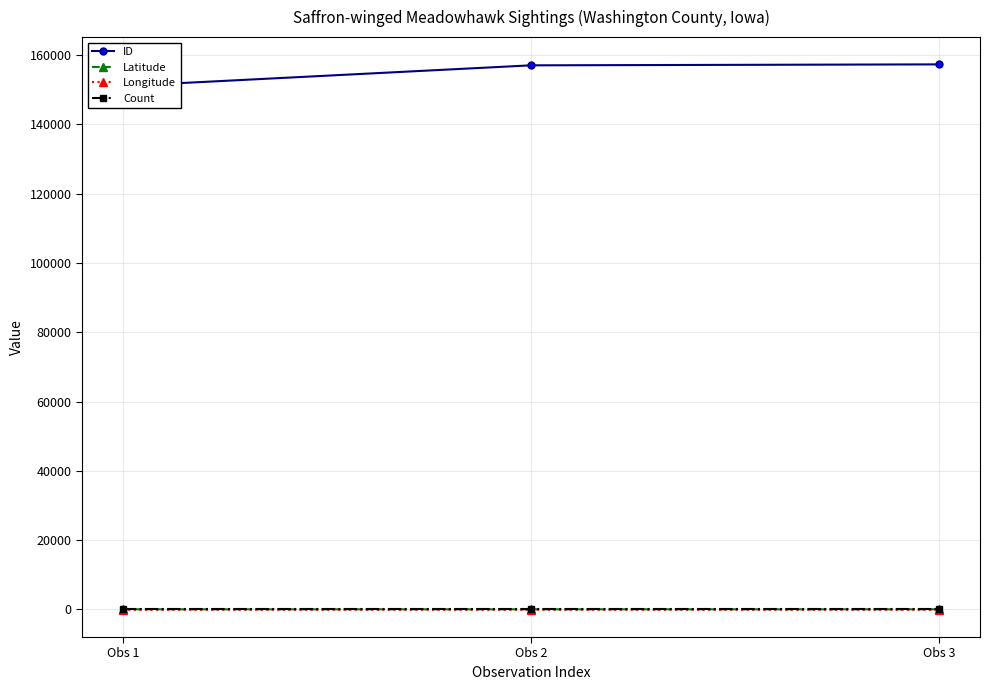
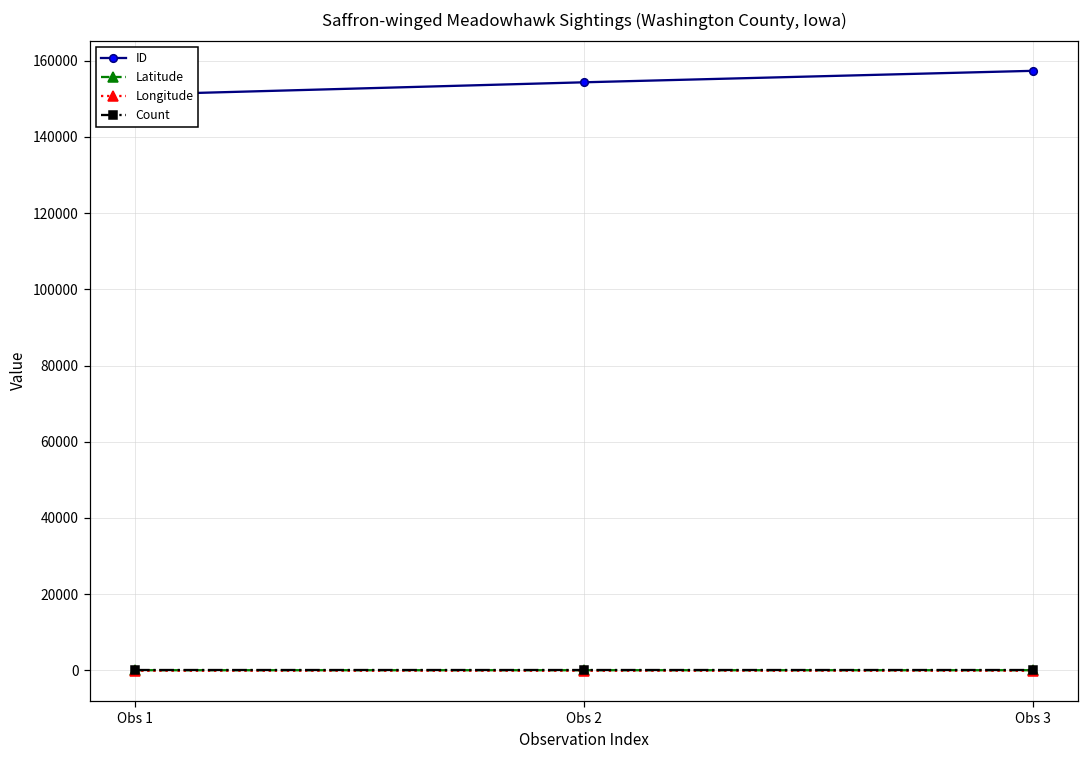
ID, Obs 2: 157000 -> 154000
